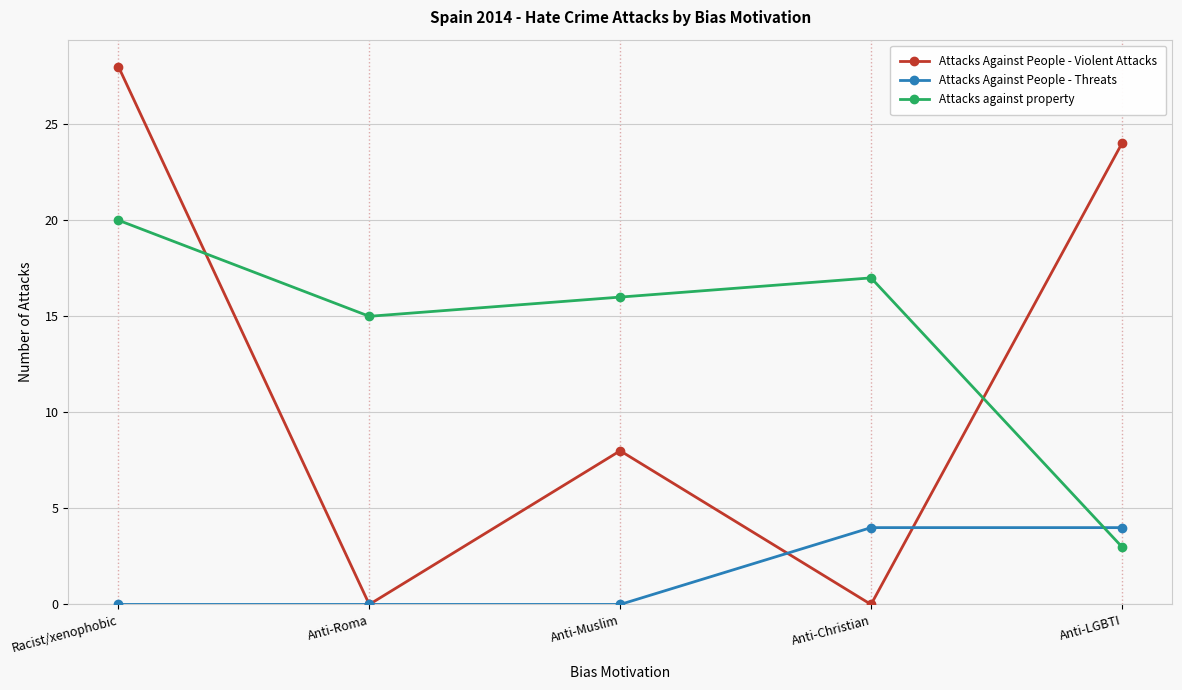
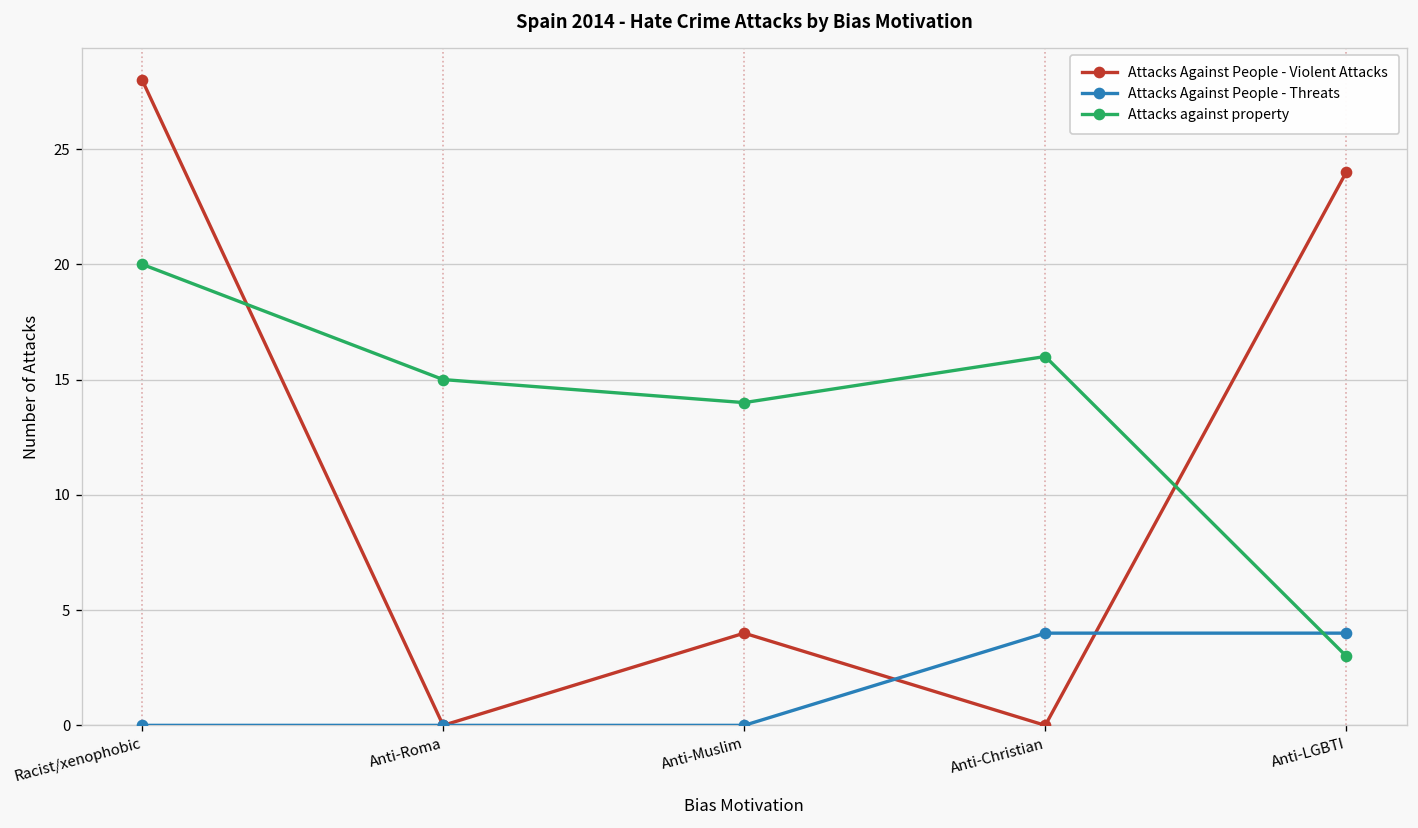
Attacks Against People - Violent Attacks, Anti-Muslim: 8 -> 4
Attacks against property, Anti-Muslim: 16 -> 14
Attacks against property, Anti-Christian: 17 -> 16
